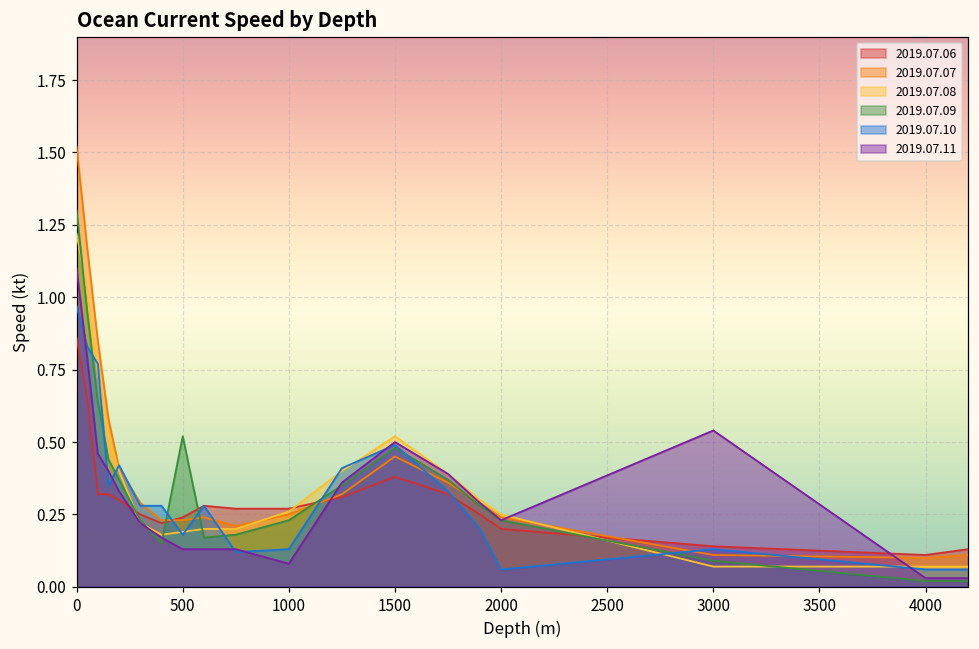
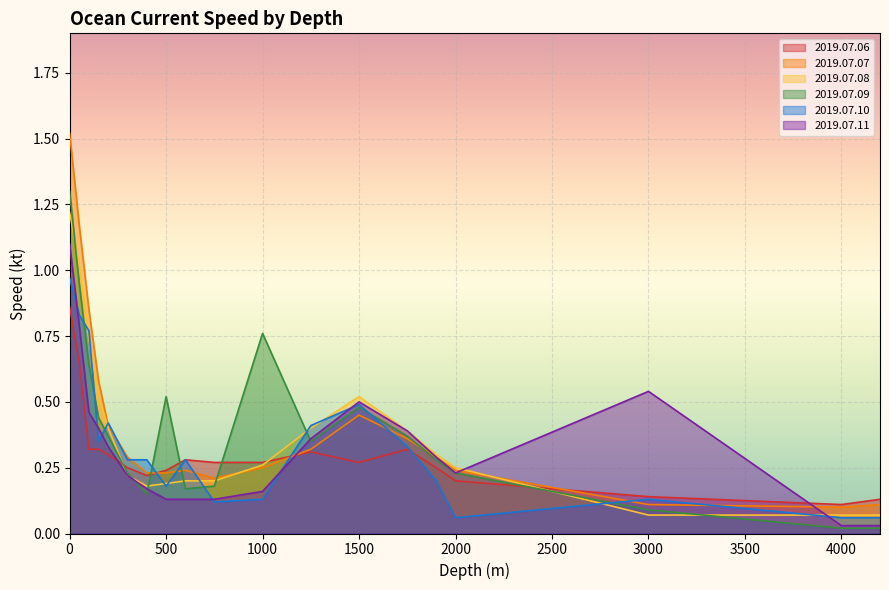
2019.07.09, 1000: 0.23 -> 0.76
2019.07.11, 1000: 0.08 -> 0.16
2019.07.06, 1500: 0.38 -> 0.27
